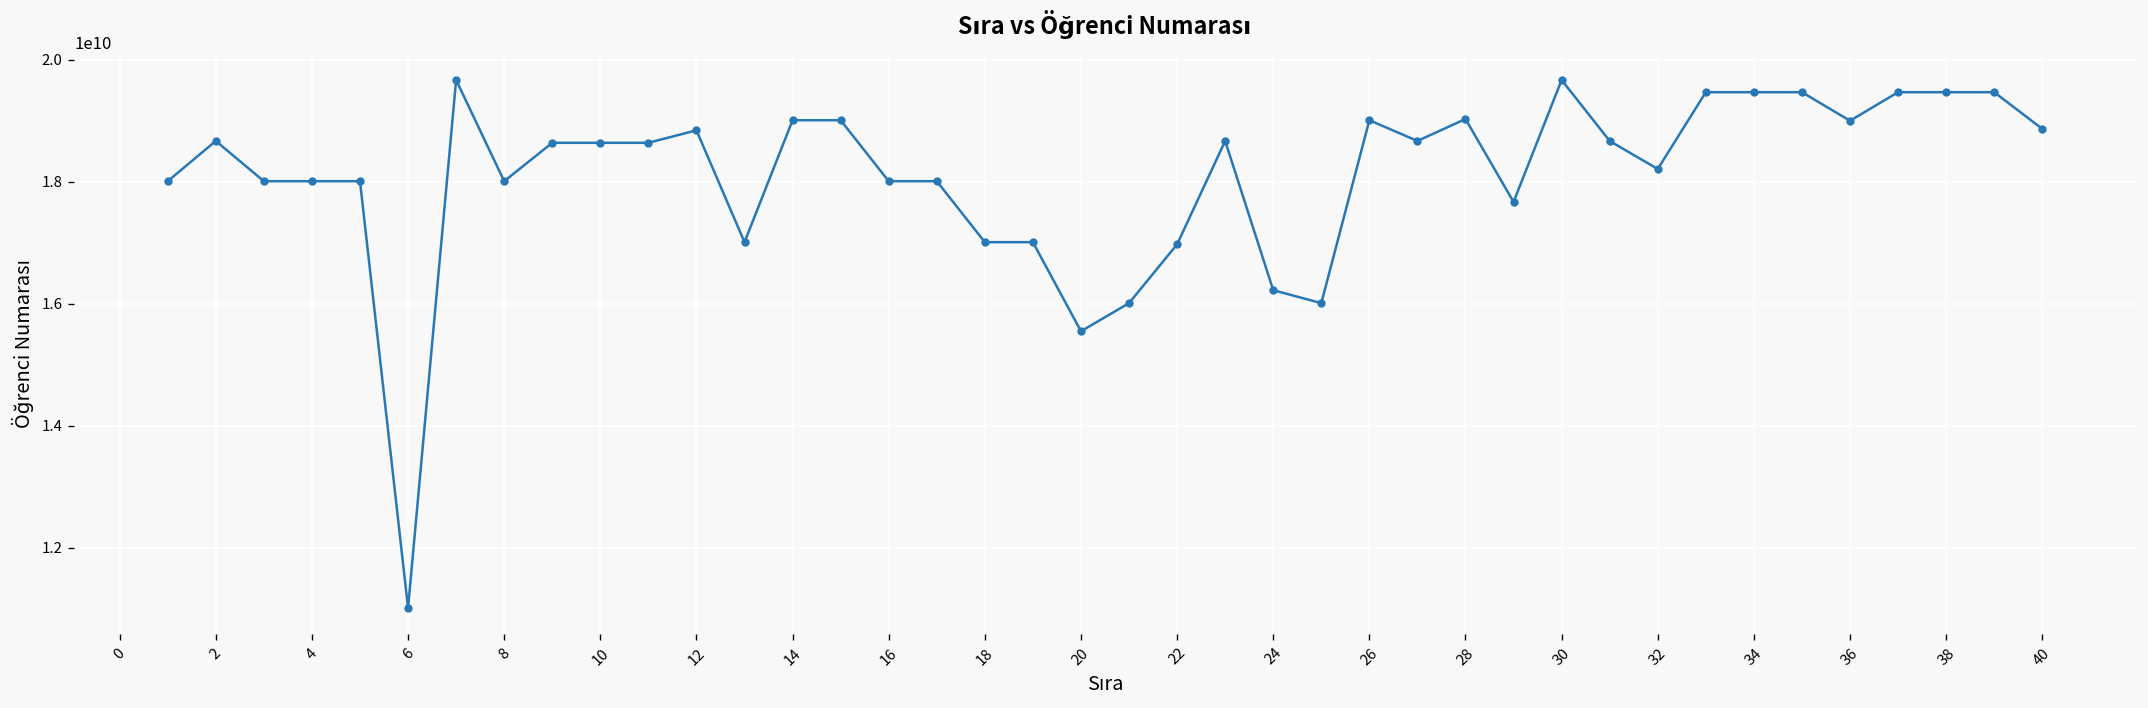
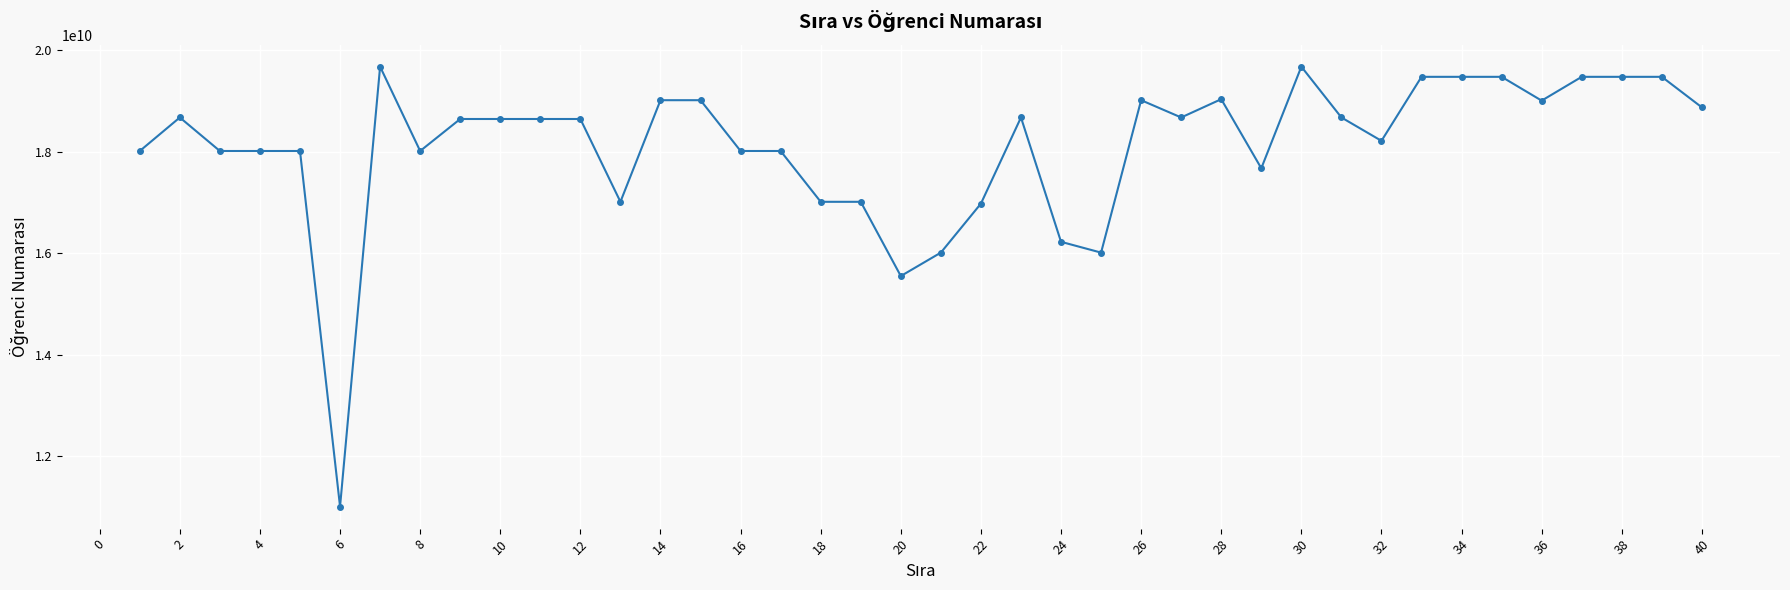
12: 18800000000 -> 18600000000
